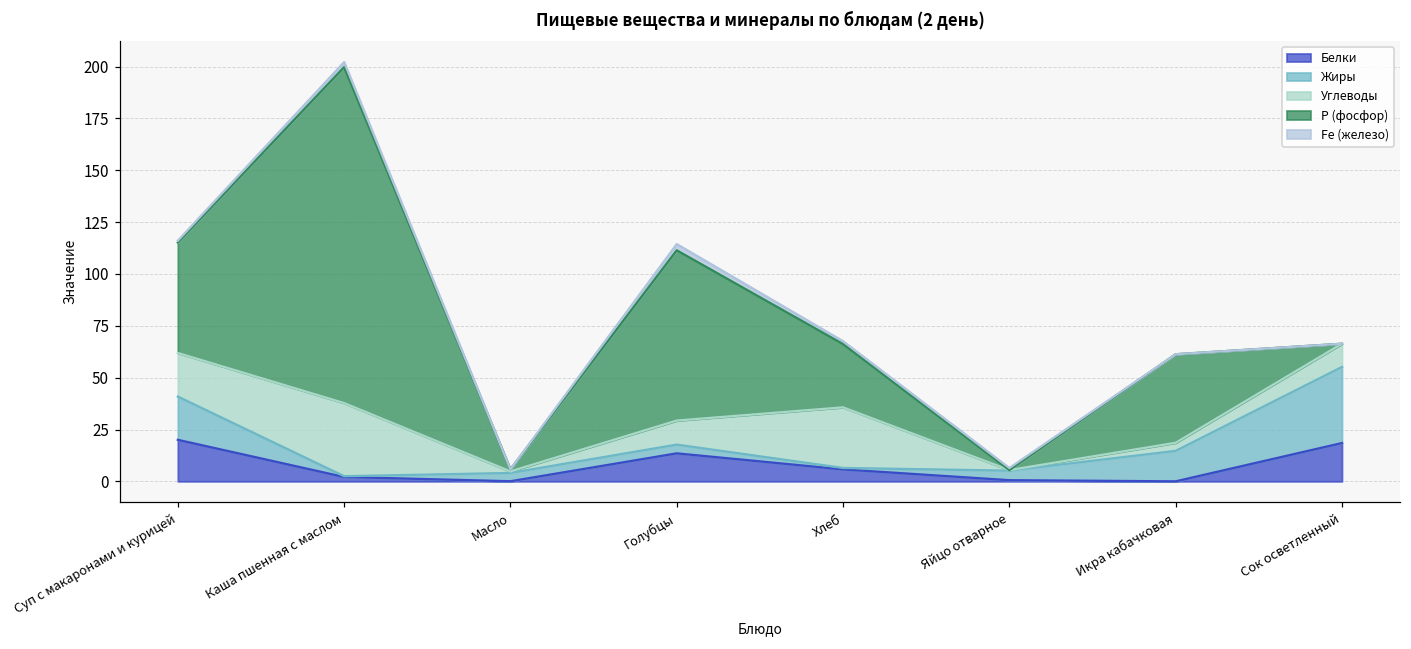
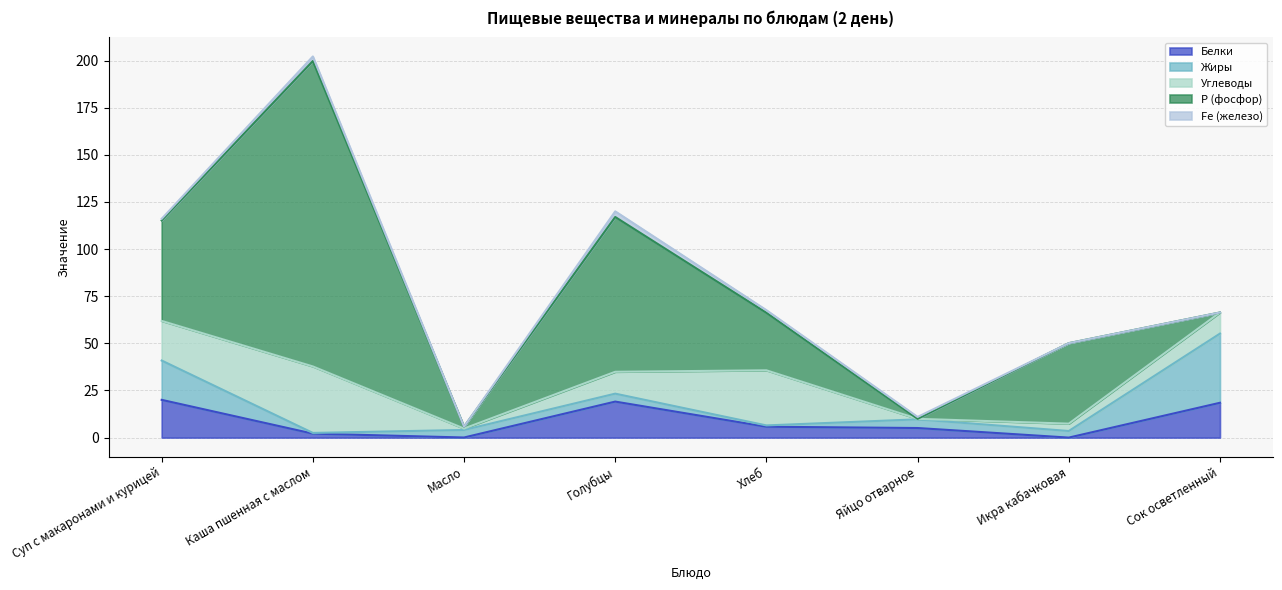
Белки, Голубцы: 14 -> 19
Белки, Яйцо отварное: 1 -> 5
Жиры, Икра кабачковая: 15 -> 4
